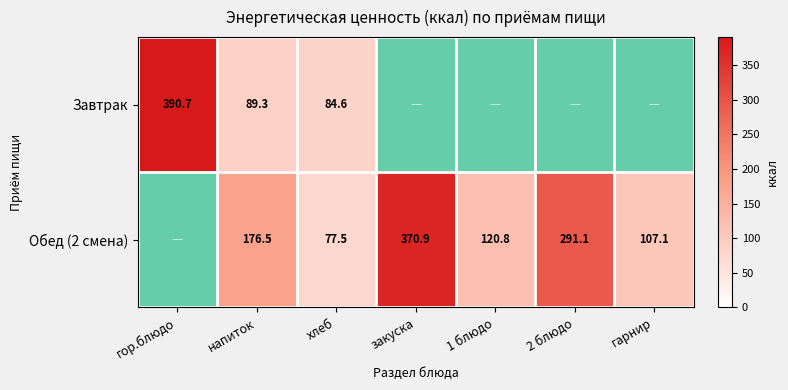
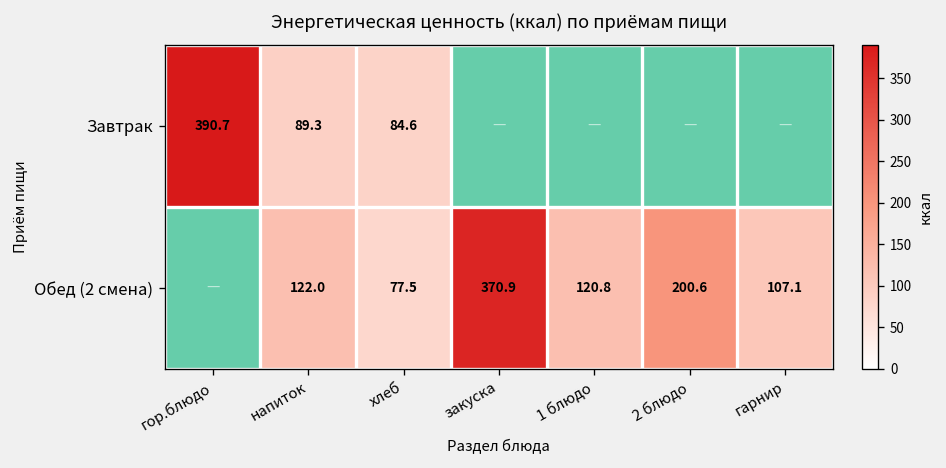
Обед (2 смена), напиток: 176.5 -> 122.0
Обед (2 смена), 2 блюдо: 291.1 -> 200.6
